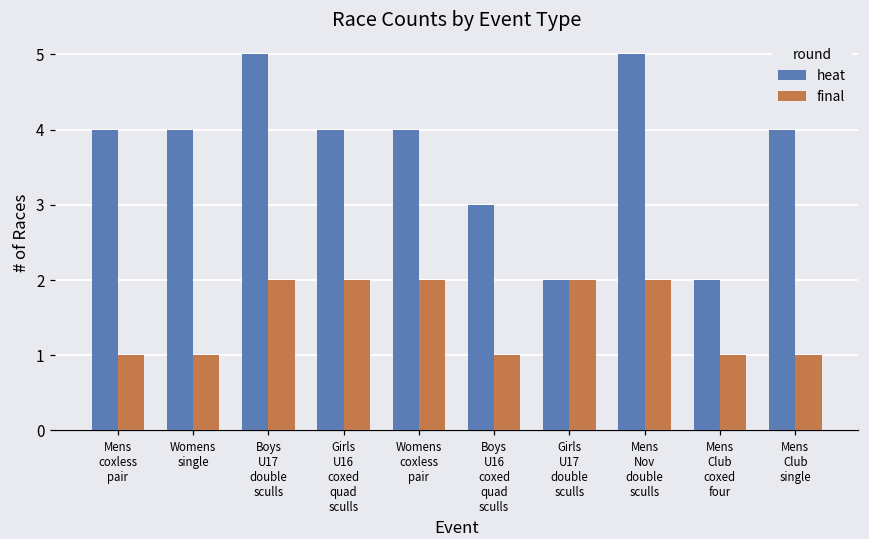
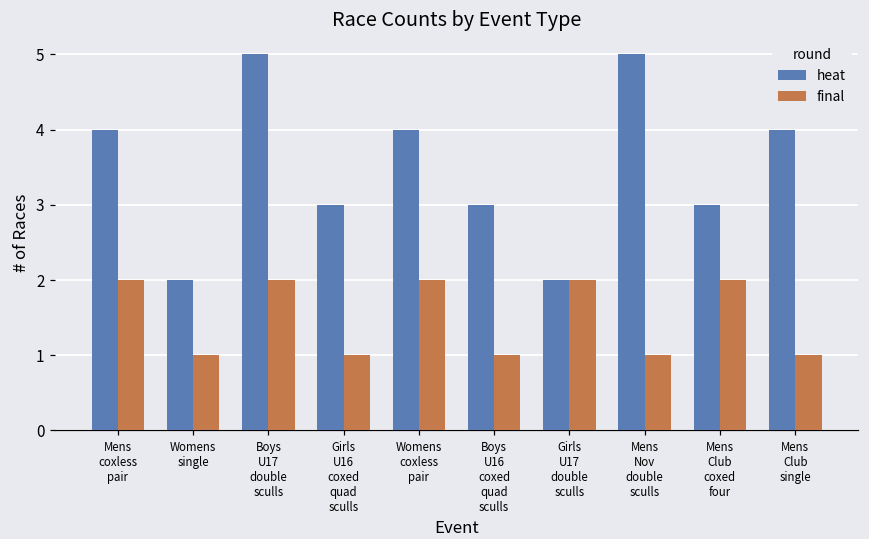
final, Mens coxless pair: 1 -> 2
heat, Womens single: 4 -> 2
heat, Girls U16 coxed quad sculls: 4 -> 3
final, Girls U16 coxed quad sculls: 2 -> 1
final, Mens Nov double sculls: 2 -> 1
heat, Mens Club coxed four: 2 -> 3
final, Mens Club coxed four: 1 -> 2
